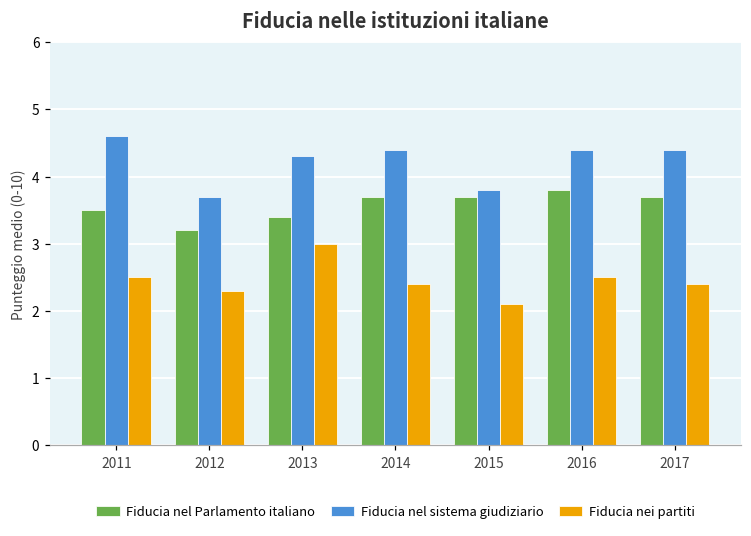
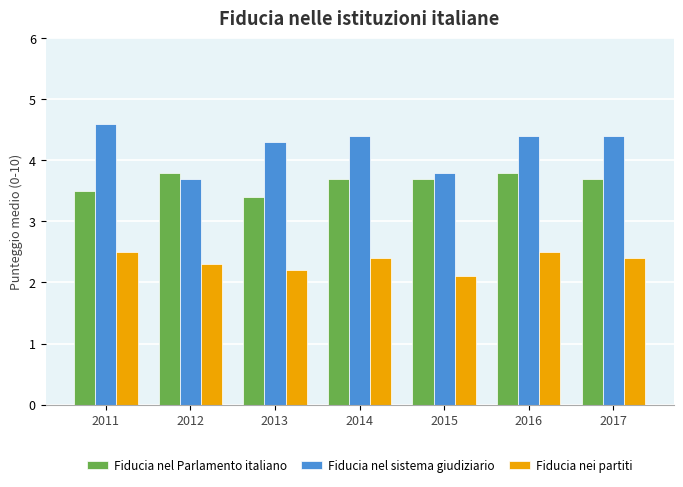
Fiducia nel Parlamento italiano, 2012: 3.2 -> 3.8
Fiducia nei partiti, 2013: 3.0 -> 2.2
